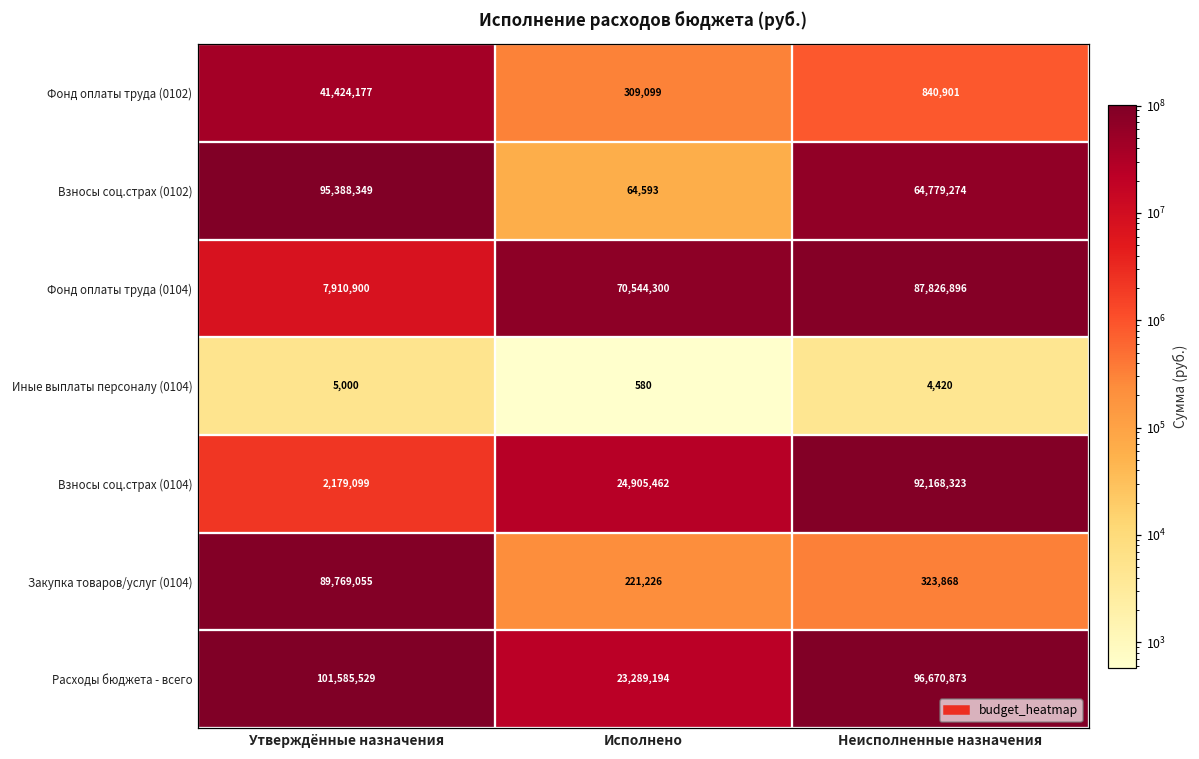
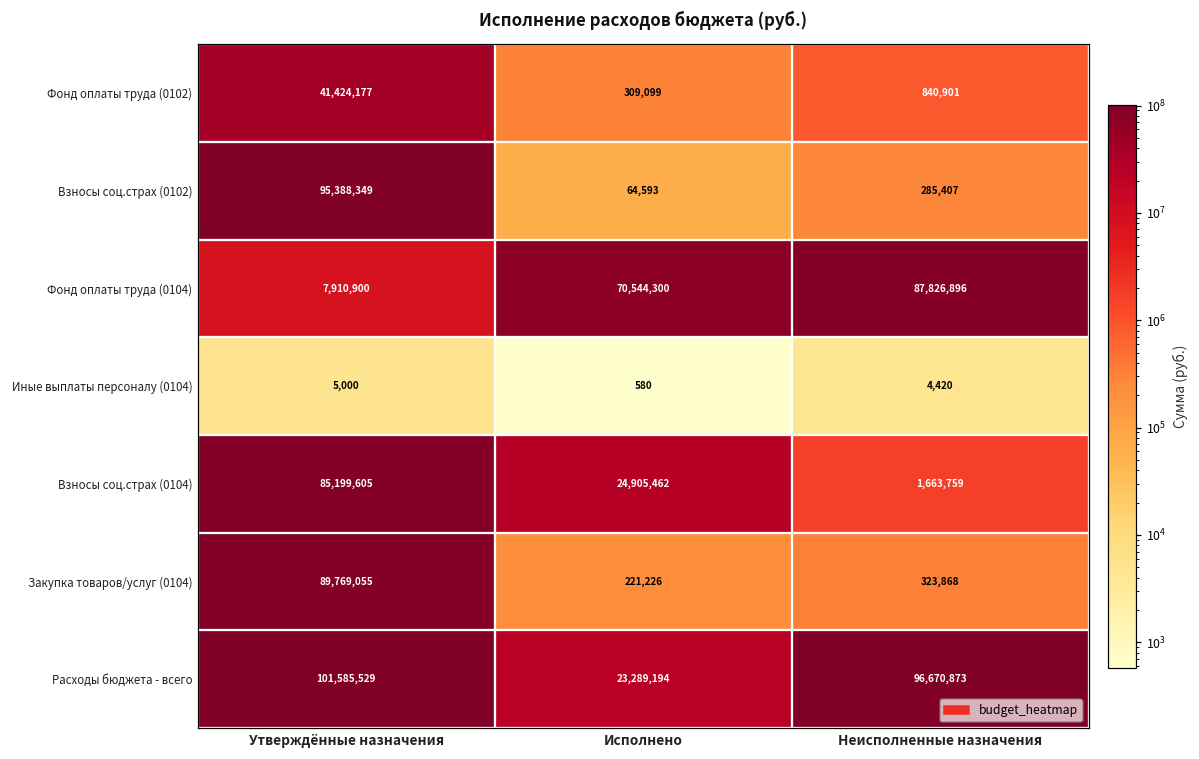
Взносы соц.страх (0102), Неисполненные назначения: 64,779,274 -> 285,407
Взносы соц.страх (0104), Утверждённые назначения: 2,179,099 -> 85,199,605
Взносы соц.страх (0104), Неисполненные назначения: 92,168,323 -> 1,663,759
